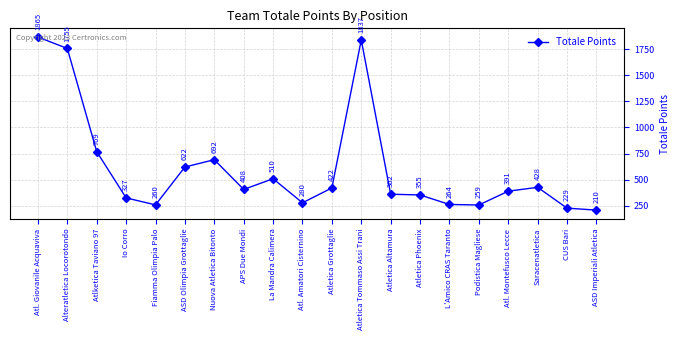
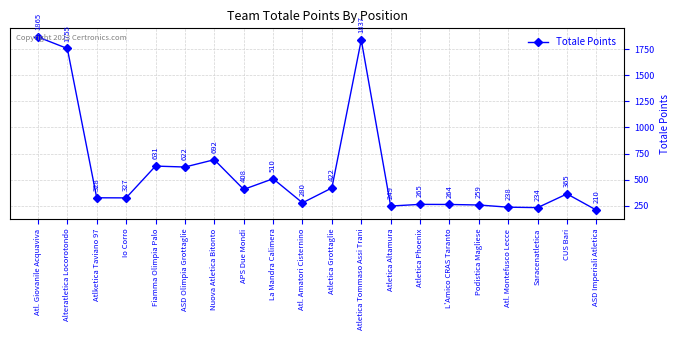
Atlketica Taviano 97: 769 -> 328
Fiamma Olimpia Palo: 260 -> 631
Atletica Altamura: 362 -> 249
Atletica Phoenix: 355 -> 265
Atl. Montefusco Lecce: 391 -> 238
Saracenatletica: 428 -> 234
CUS Bari: 229 -> 365
